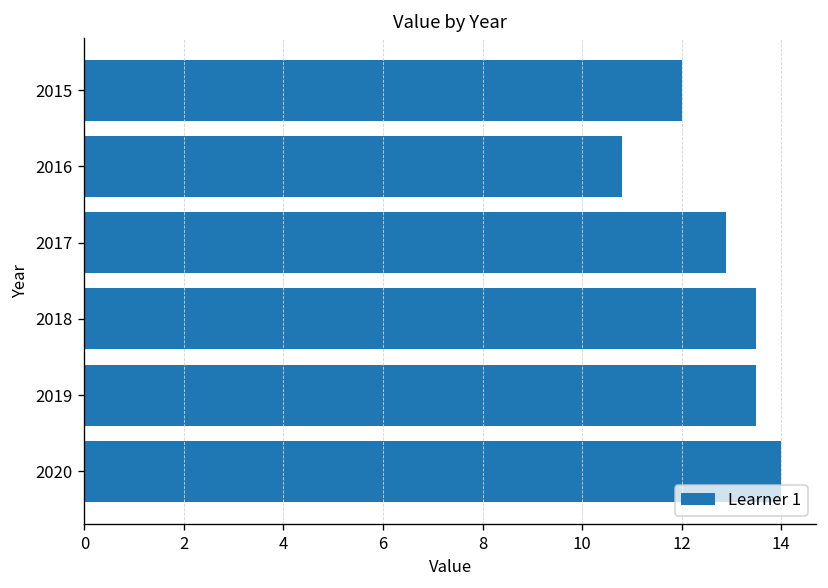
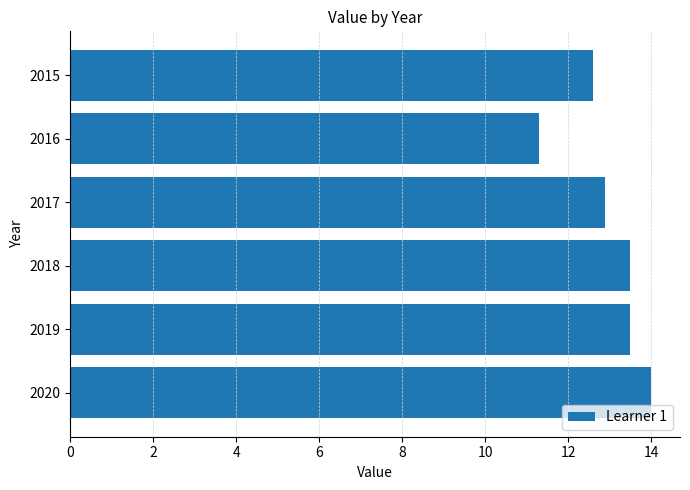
2015: 12.0 -> 12.6
2016: 10.8 -> 11.3
